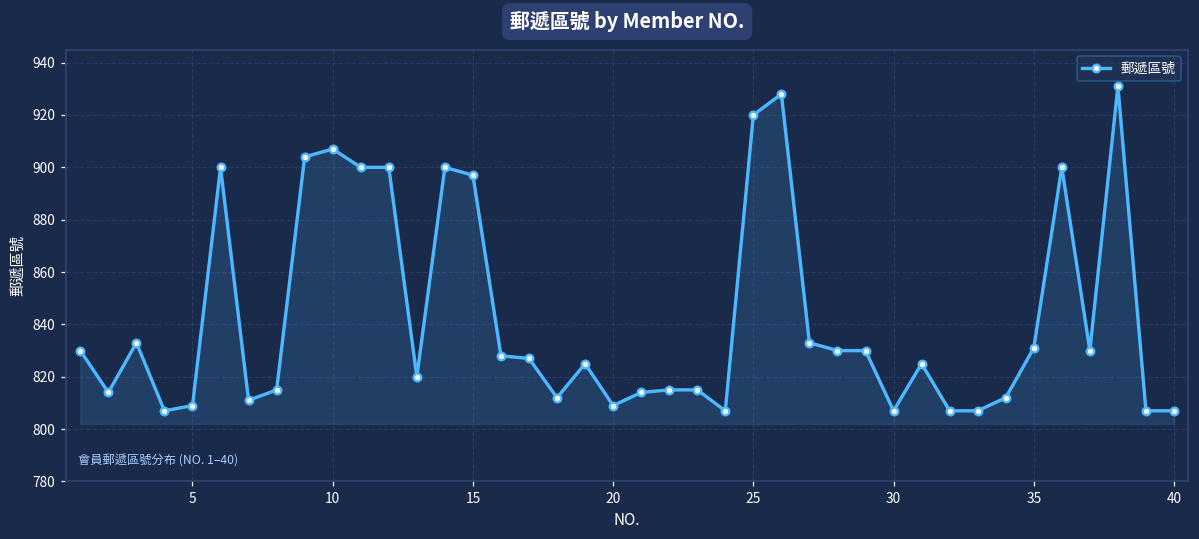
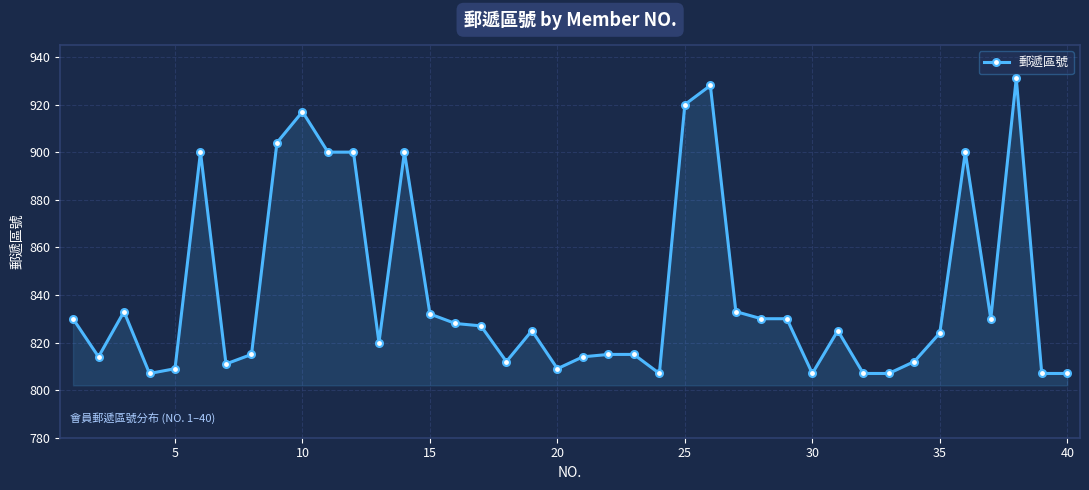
10: 907 -> 917
15: 897 -> 832
35: 831 -> 824
